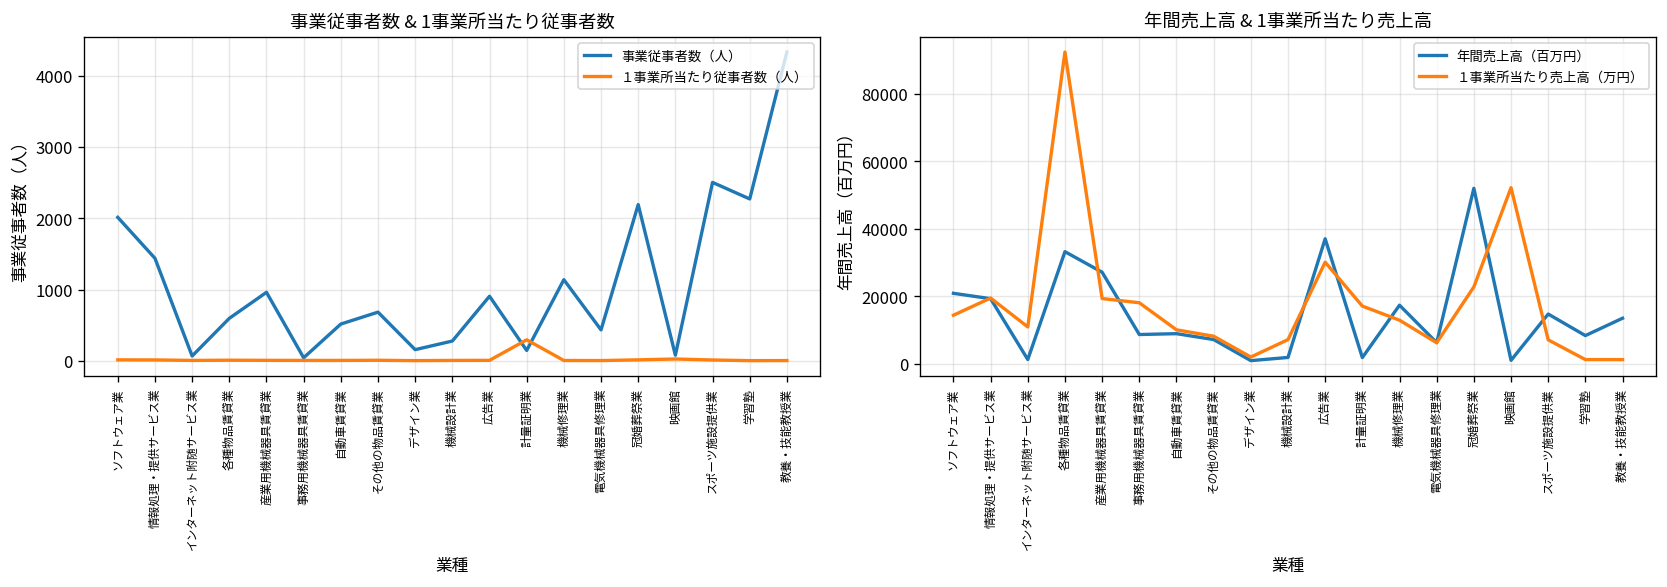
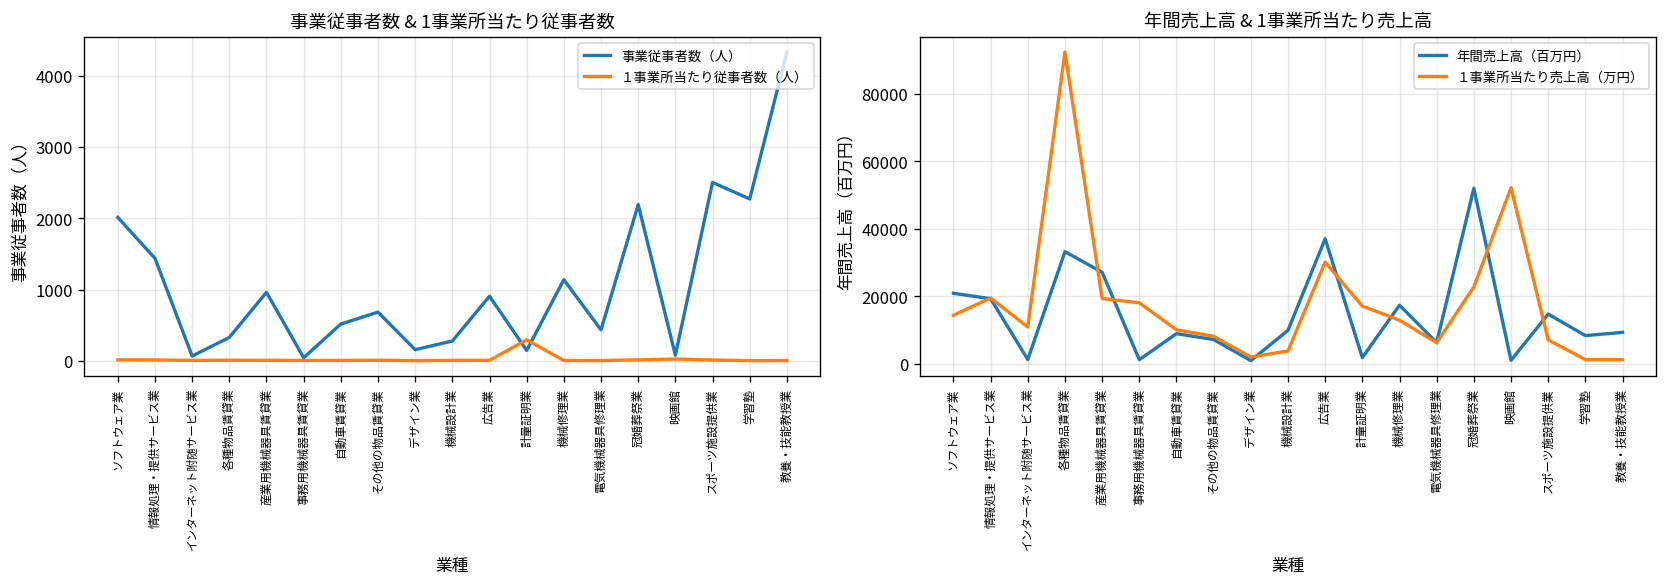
事業従事者数 & 1事業所当たり従事者数, 事業従事者数（人）, 各種物品賃貸業: 600 -> 300
年間売上高 & 1事業所当たり売上高, 年間売上高（百万円）, 事務用機械器具賃貸業: 9000 -> 1000
年間売上高 & 1事業所当たり売上高, 年間売上高（百万円）, 機械設計業: 2000 -> 10000
年間売上高 & 1事業所当たり売上高, １事業所当たり売上高（万円）, 機械設計業: 7000 -> 4000
年間売上高 & 1事業所当たり売上高, 年間売上高（百万円）, 教養・技能教授業: 14000 -> 9000
